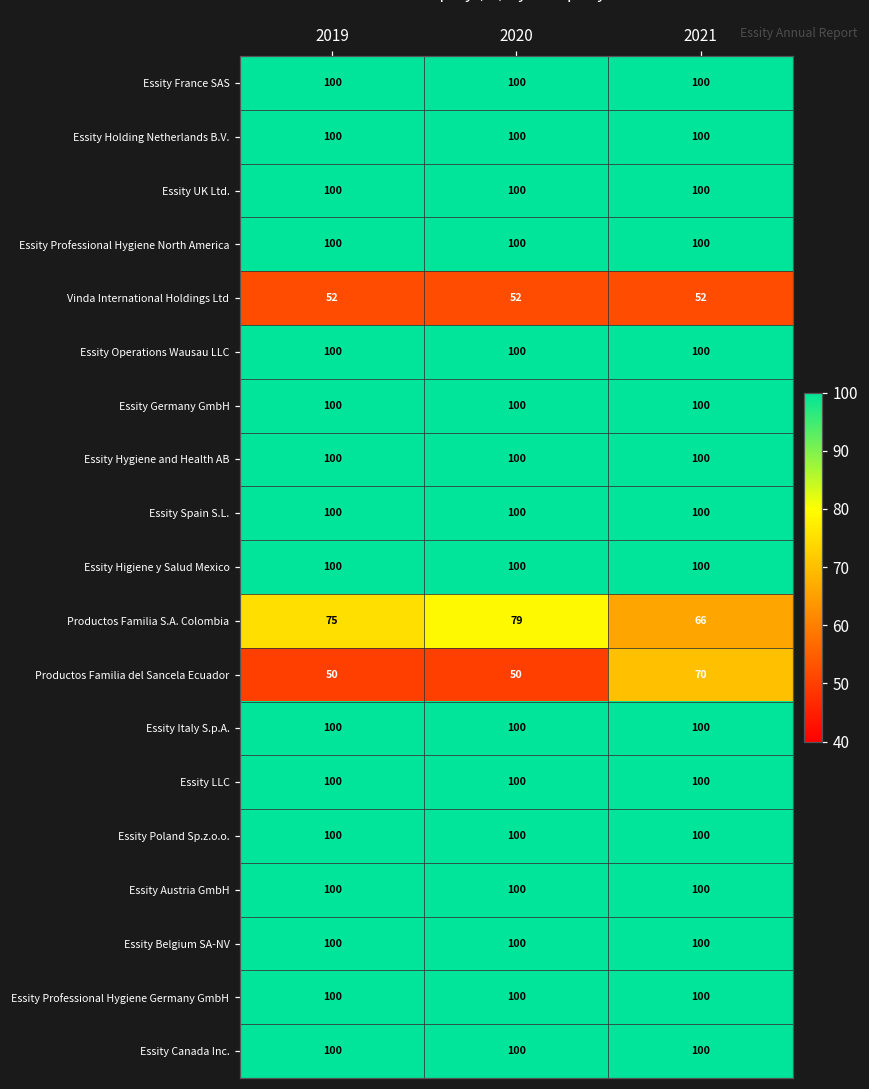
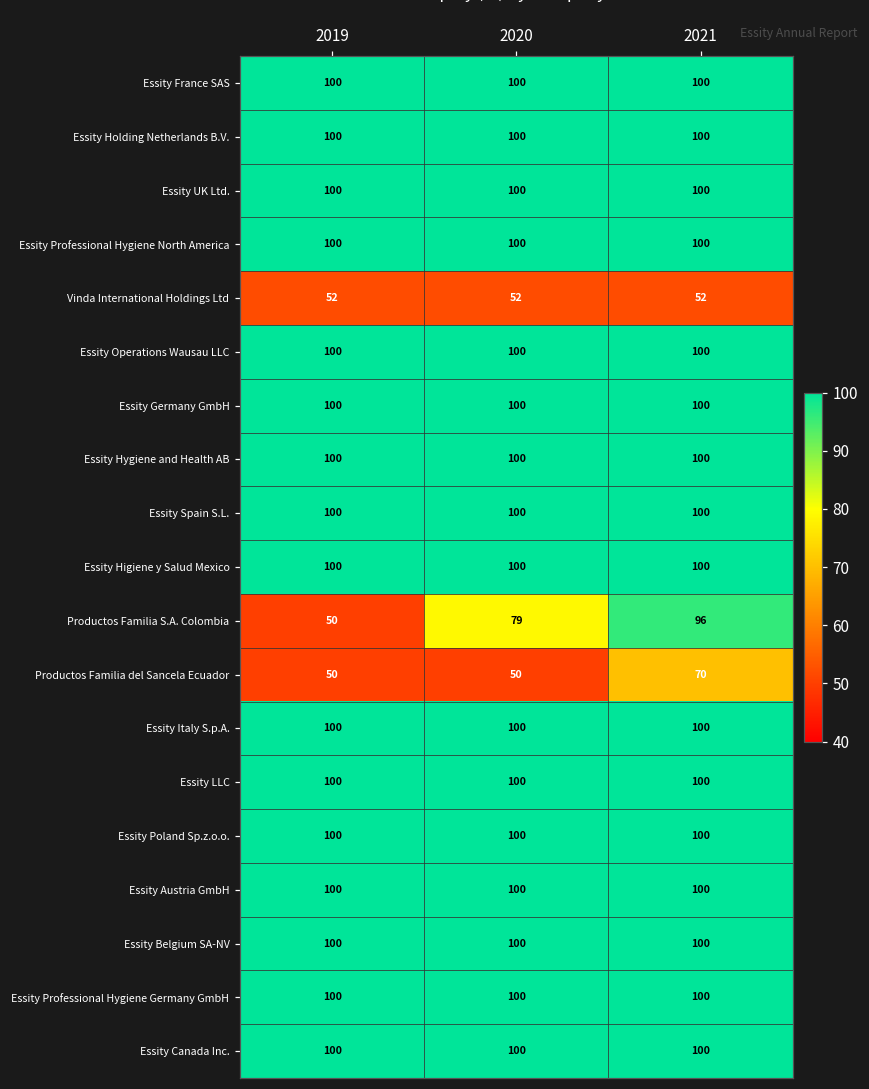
Productos Familia S.A. Colombia, 2019: 75 -> 50
Productos Familia S.A. Colombia, 2021: 66 -> 96
